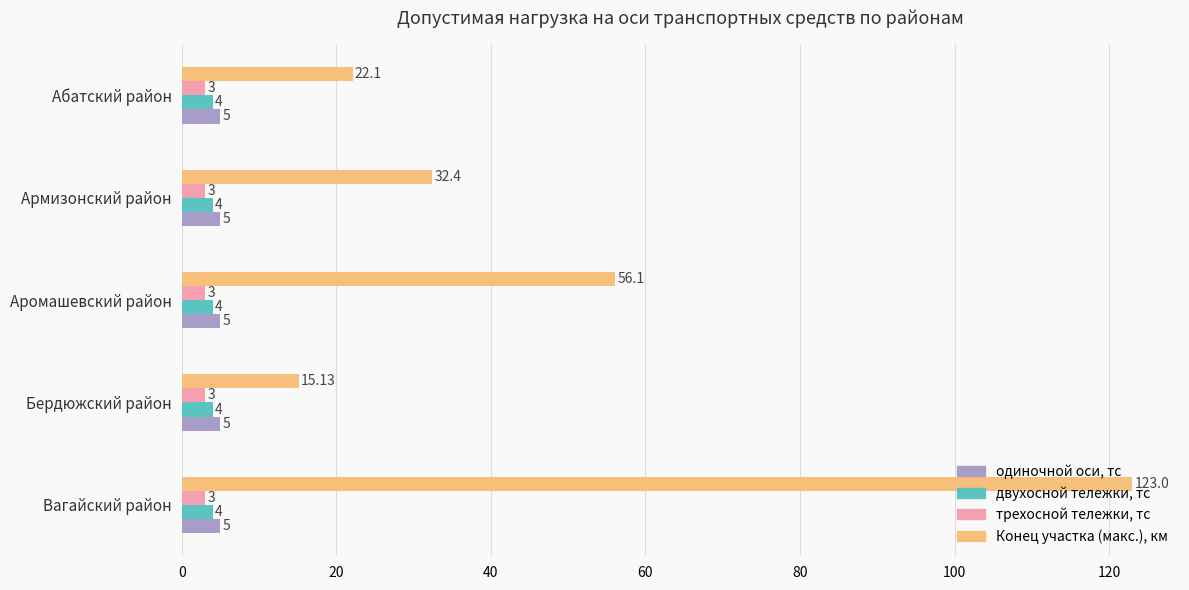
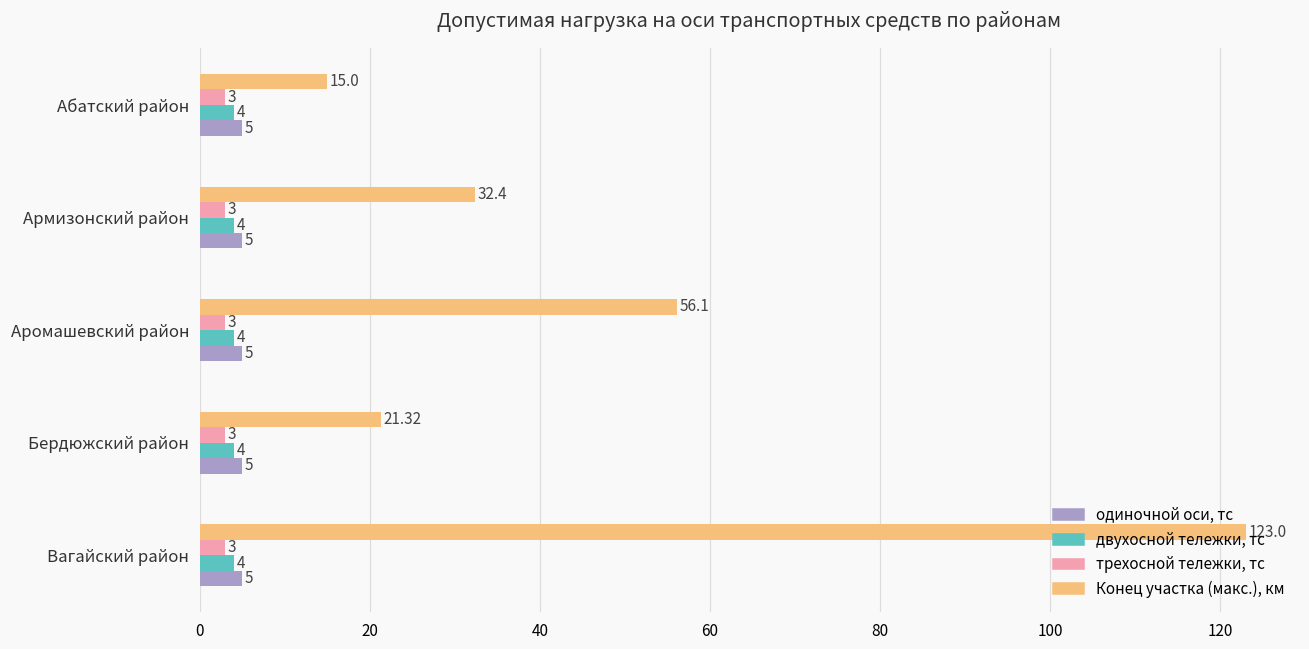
Конец участка (макс.), км, Абатский район: 22.1 -> 15.0
Конец участка (макс.), км, Бердюжский район: 15.13 -> 21.32
